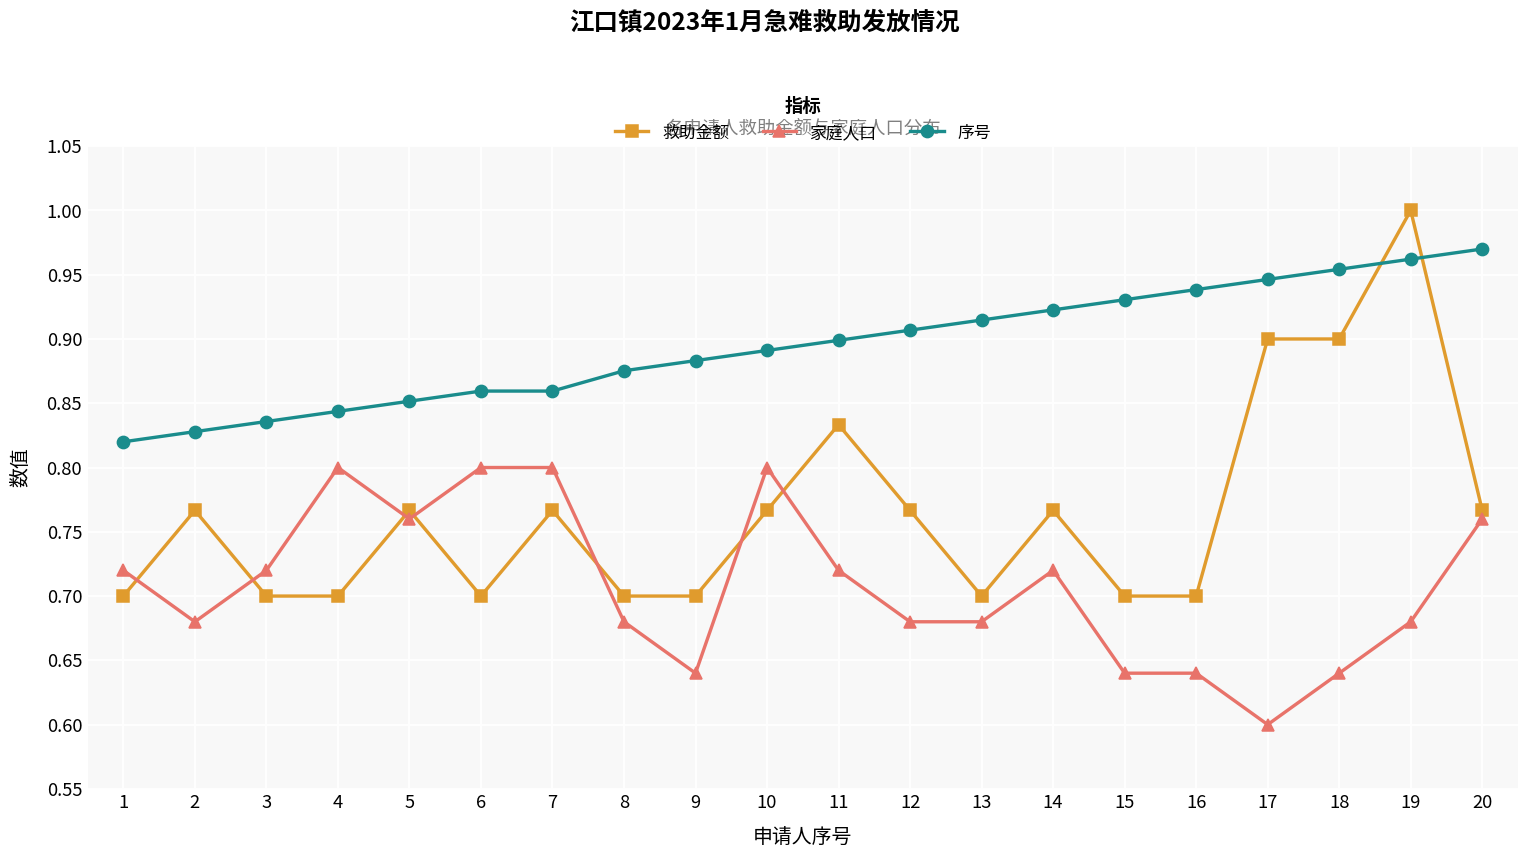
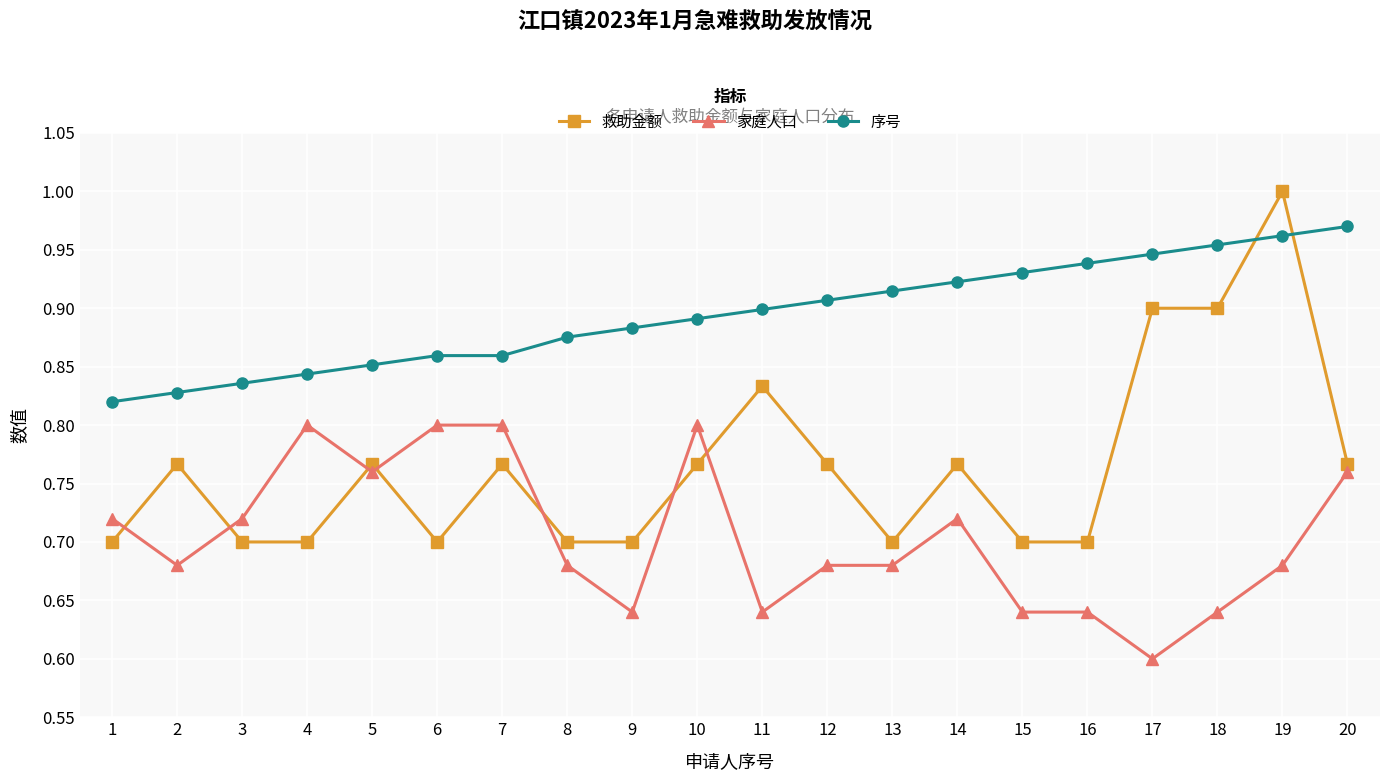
家庭人口, 11: 0.720 -> 0.640
